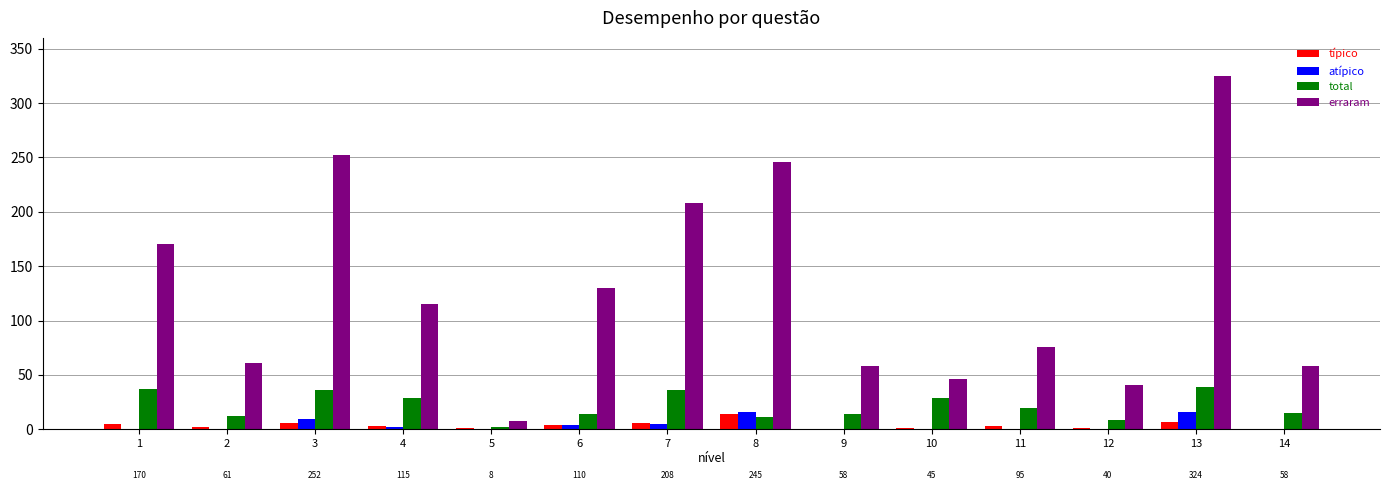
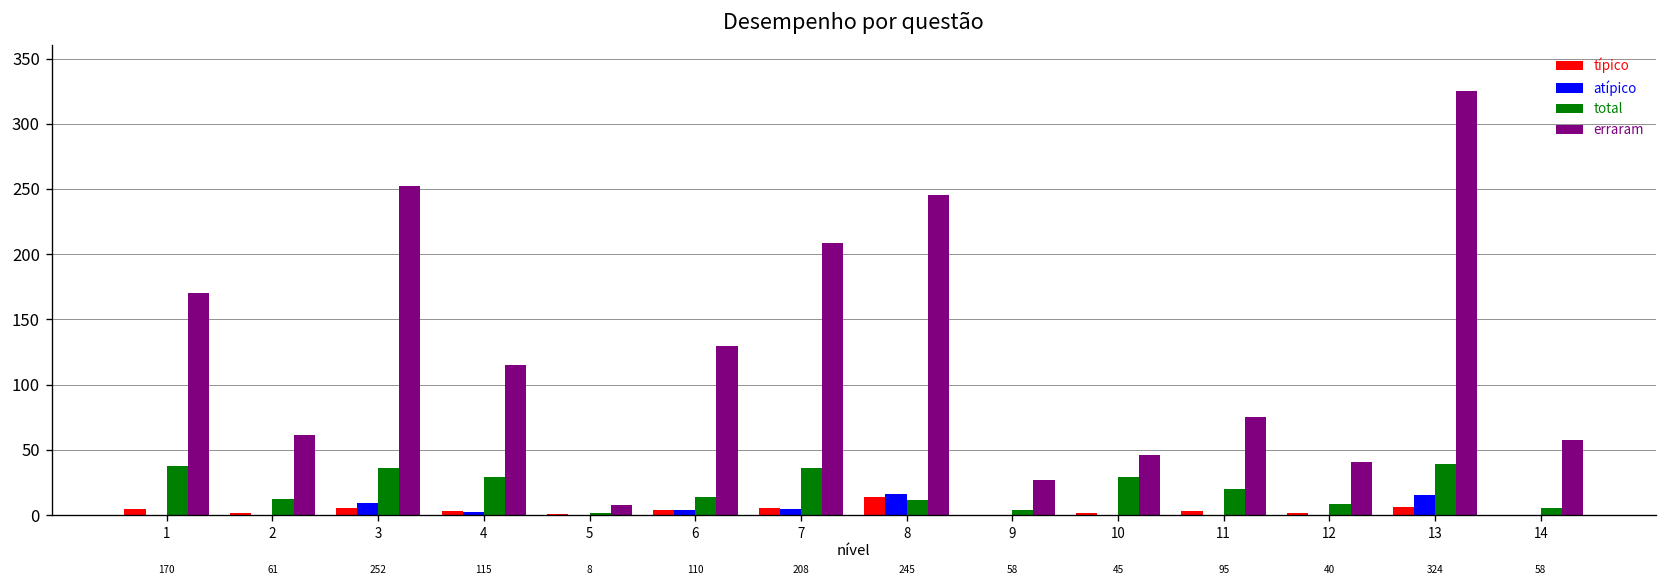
total, 9: 14 -> 4
erraram, 9: 58 -> 27
total, 14: 15 -> 6
